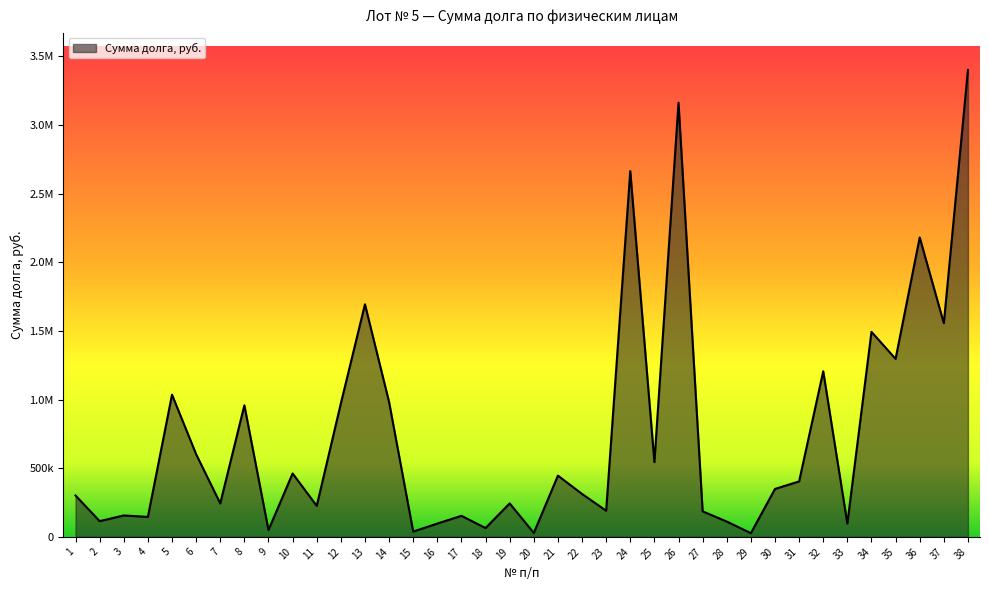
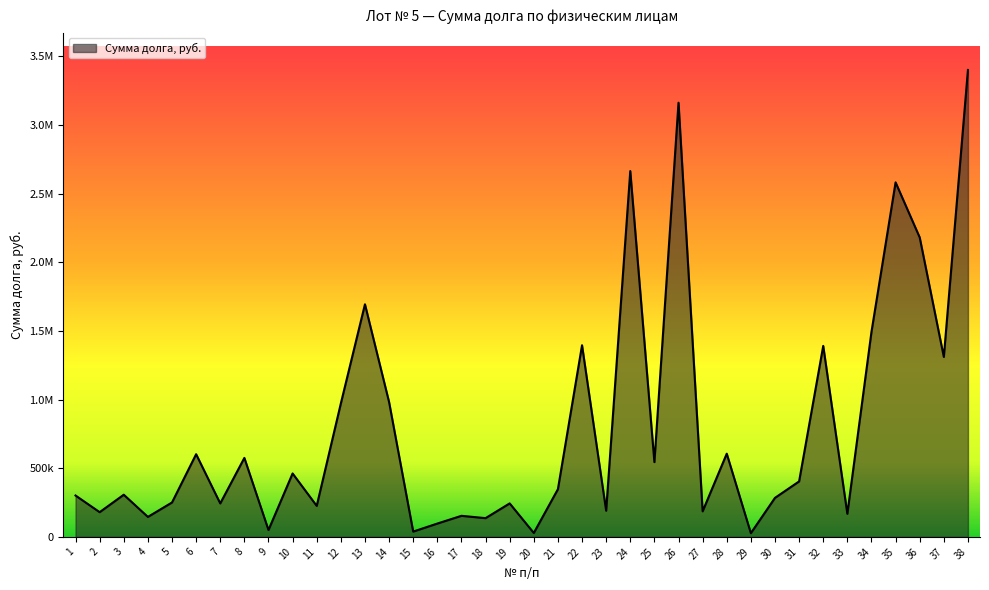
2: 110000 -> 180000
3: 160000 -> 310000
5: 1040000 -> 250000
8: 960000 -> 580000
18: 60000 -> 140000
21: 450000 -> 350000
22: 310000 -> 1400000
28: 110000 -> 610000
30: 350000 -> 280000
32: 1210000 -> 1390000
33: 100000 -> 170000
35: 1300000 -> 2580000
37: 1560000 -> 1310000
